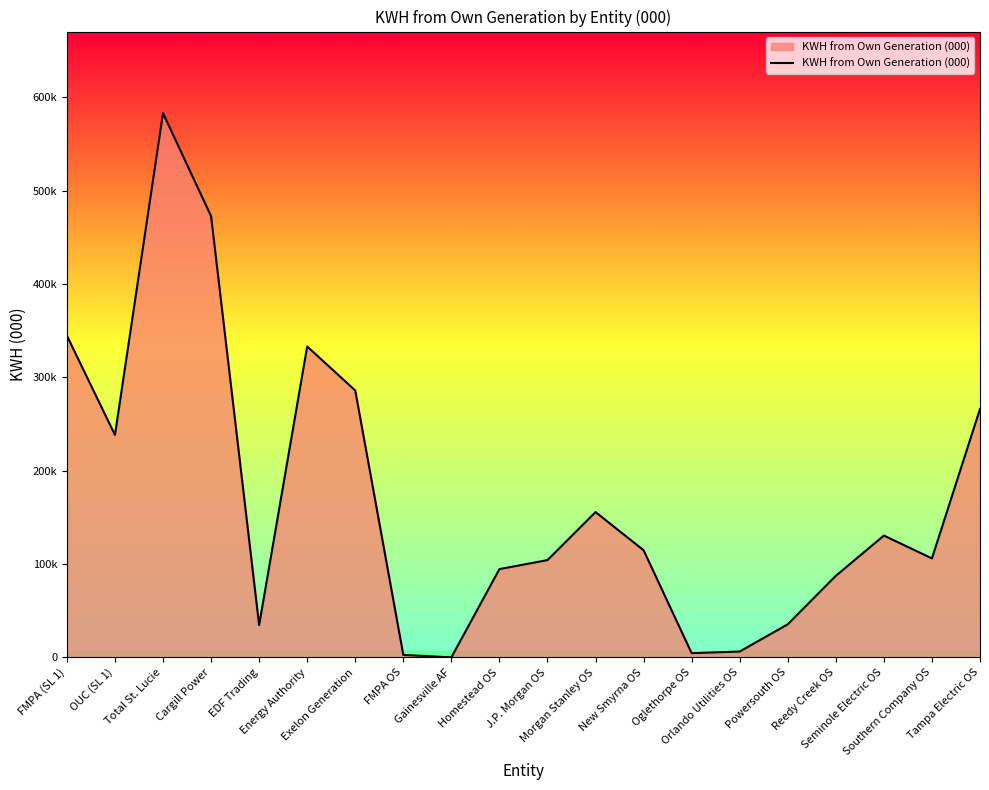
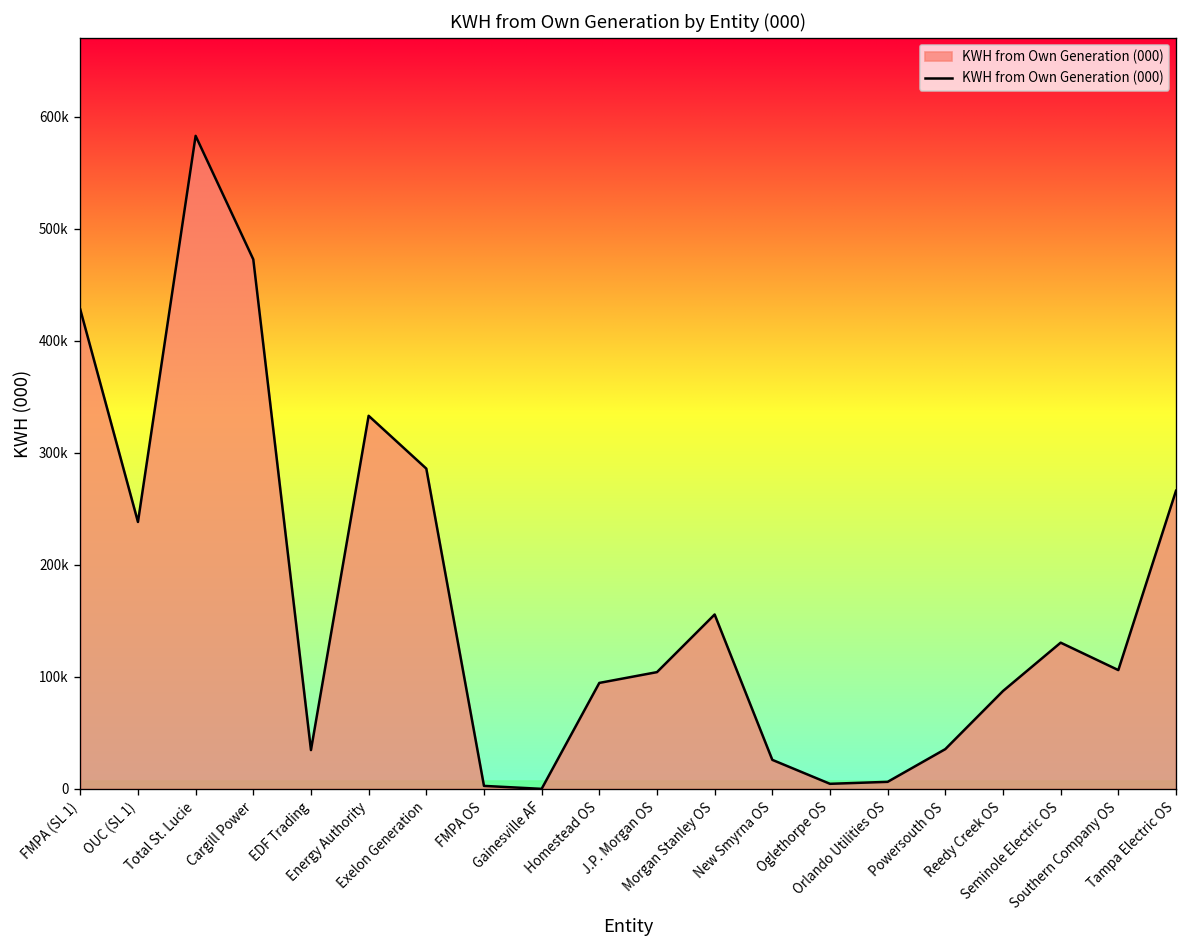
FMPA (SL 1): 340000 -> 430000
New Smyrna OS: 110000 -> 30000
